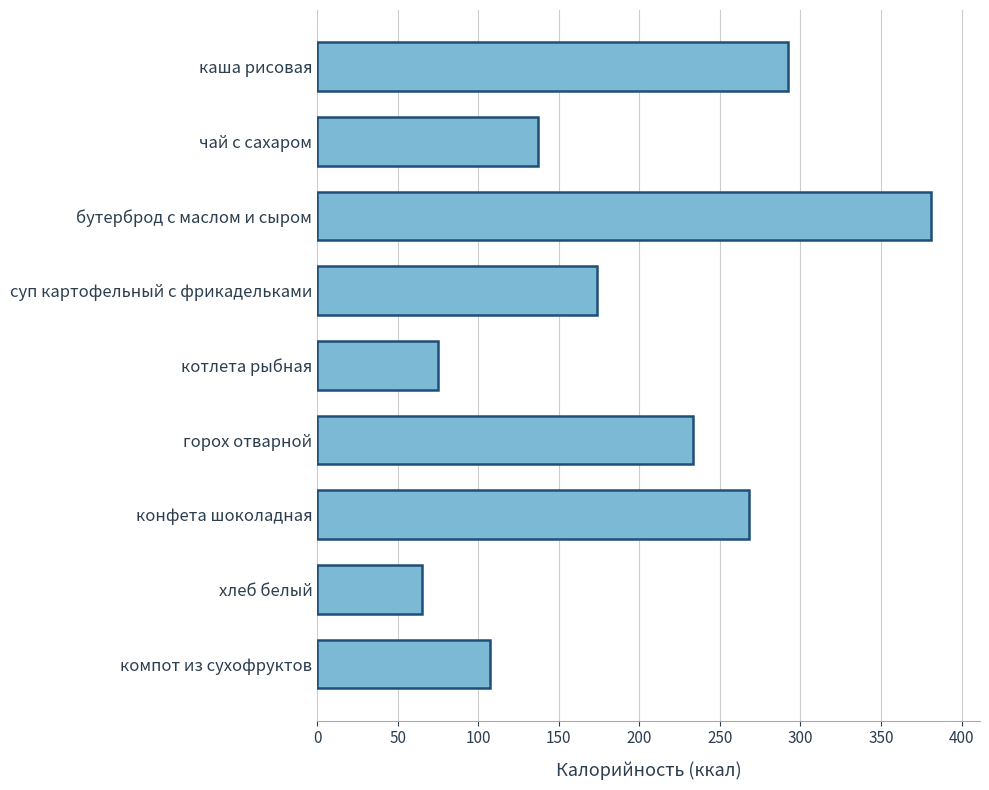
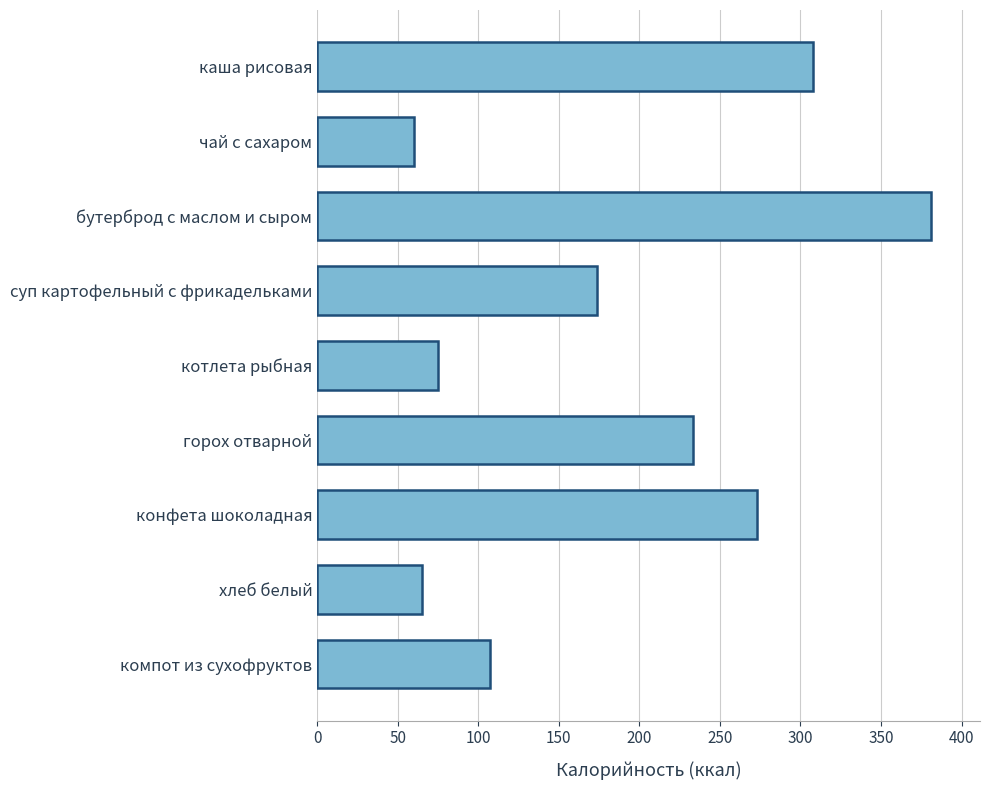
каша рисовая: 292 -> 308
чай с сахаром: 137 -> 60
конфета шоколадная: 268 -> 273
